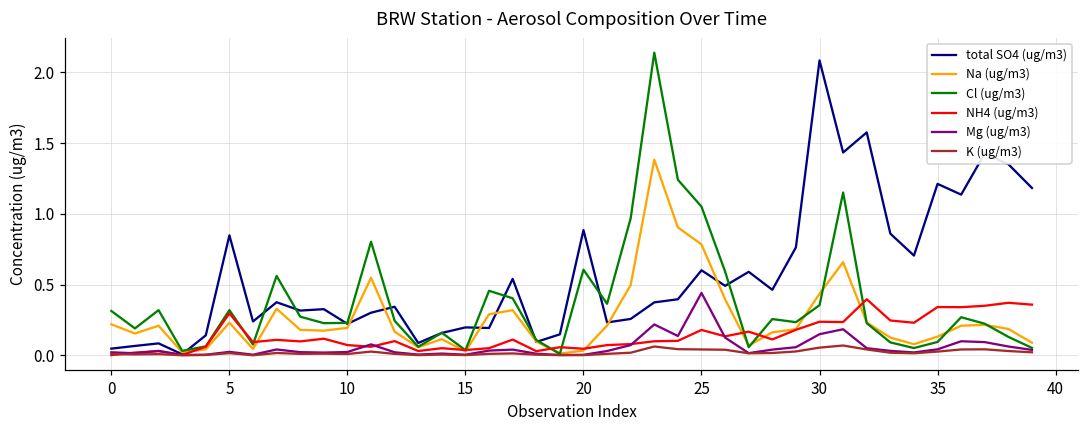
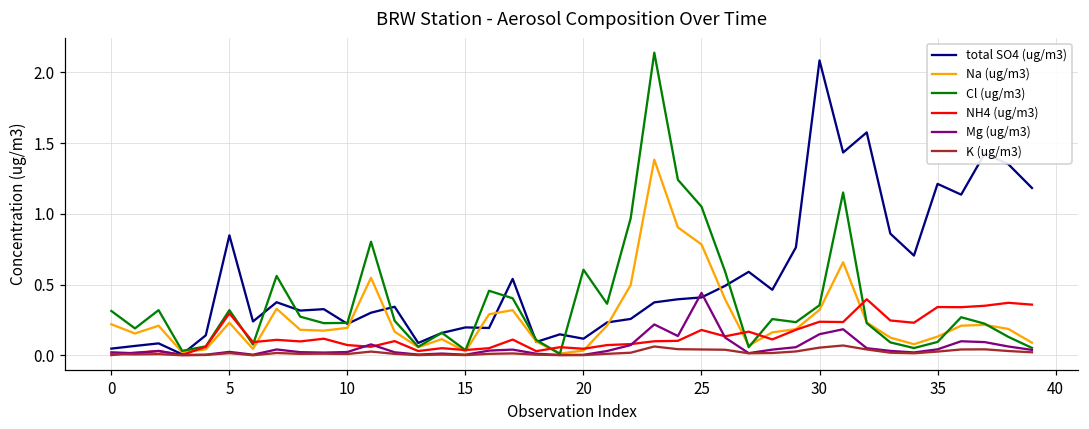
total SO4 (ug/m3), 20: 0.89 -> 0.12
total SO4 (ug/m3), 25: 0.60 -> 0.41
Na (ug/m3), 30: 0.44 -> 0.32
